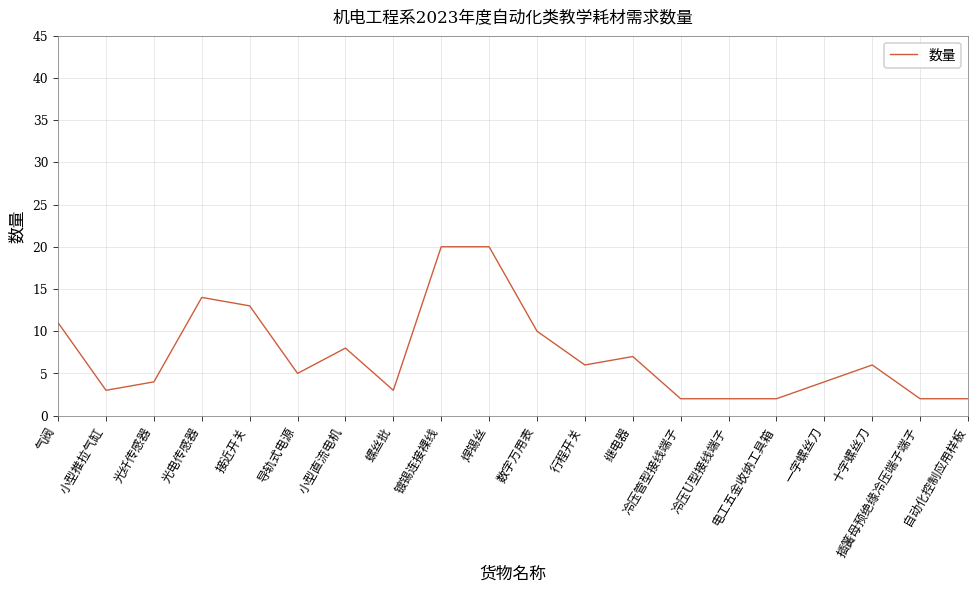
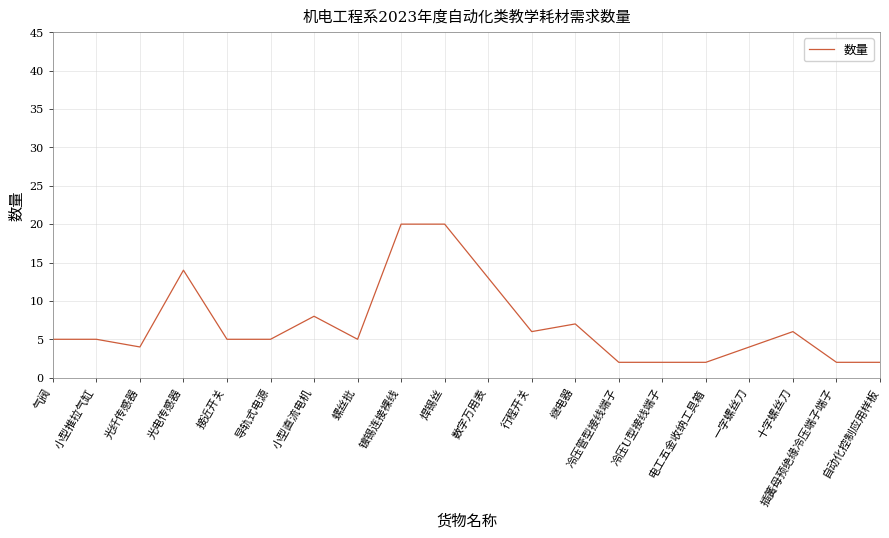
气阀: 11 -> 5
小型推拉气缸: 3 -> 5
接近开关: 13 -> 5
螺丝批: 3 -> 5
数字万用表: 10 -> 13
